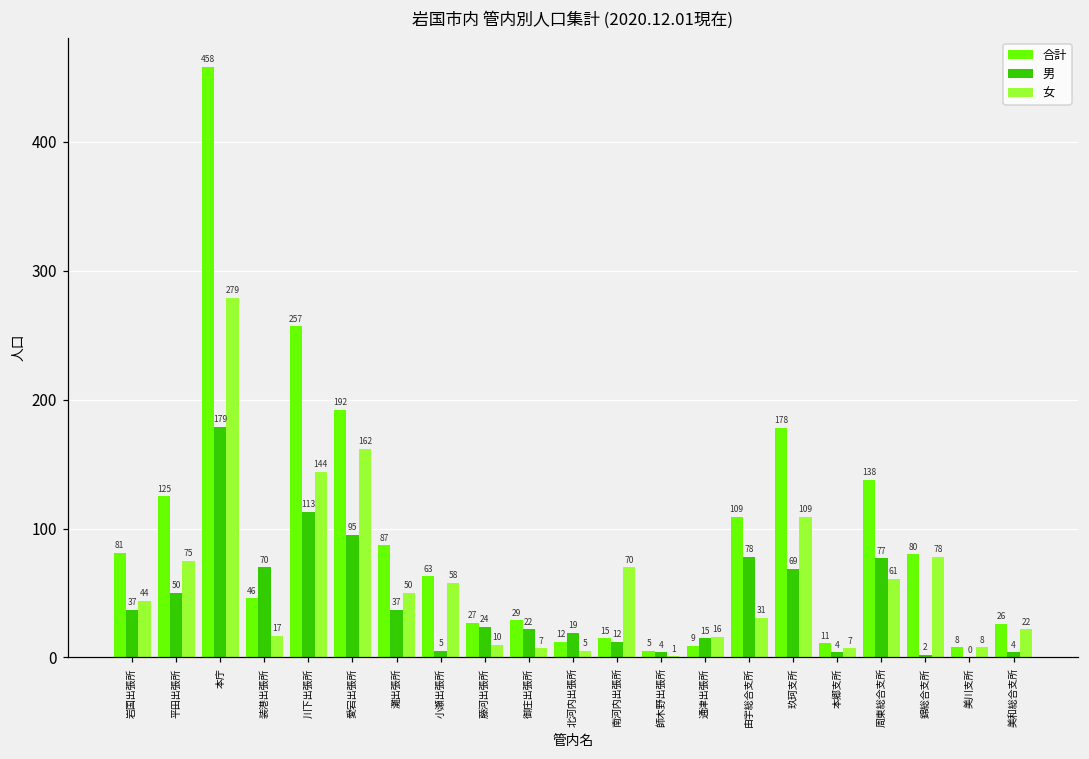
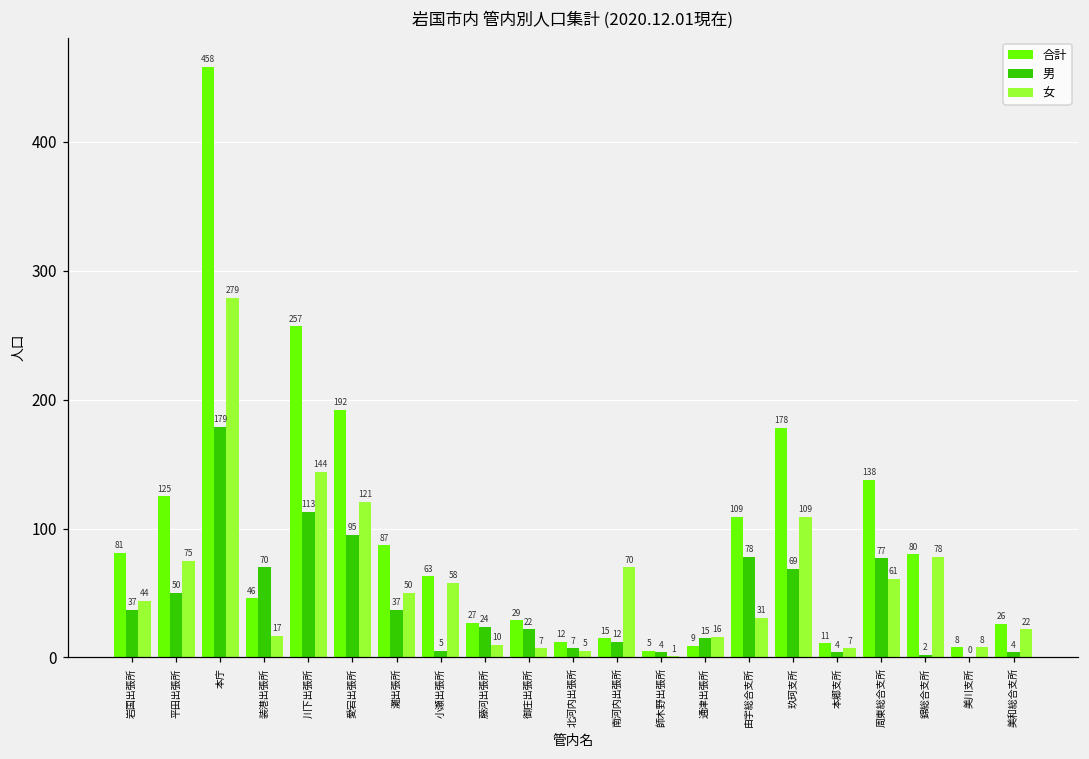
女, 愛宕出張所: 162 -> 121
男, 北河内出張所: 19 -> 7
